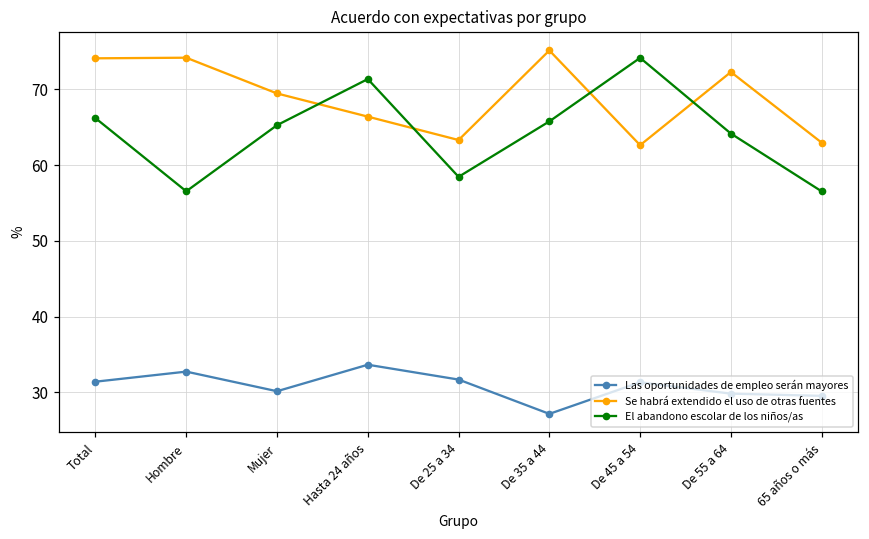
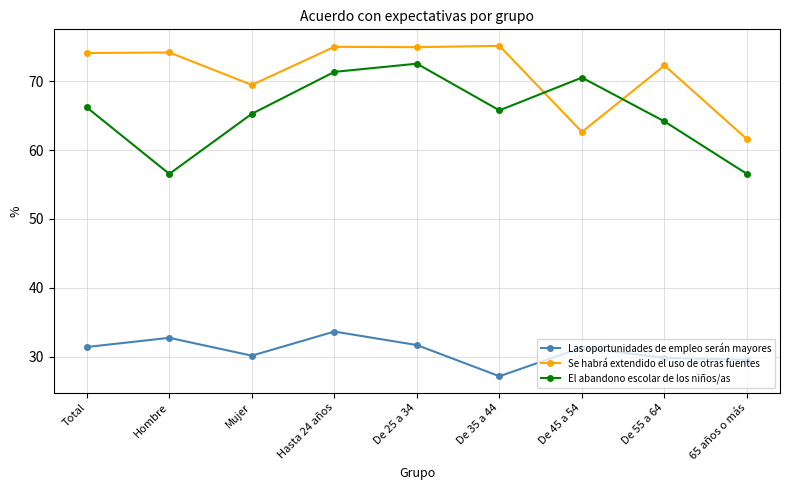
Se habrá extendido el uso de otras fuentes, Hasta 24 años: 66 -> 75
Se habrá extendido el uso de otras fuentes, De 25 a 34: 63 -> 75
El abandono escolar de los niños/as, De 25 a 34: 58 -> 73
El abandono escolar de los niños/as, De 45 a 54: 74 -> 71
Se habrá extendido el uso de otras fuentes, 65 años o más: 63 -> 62
